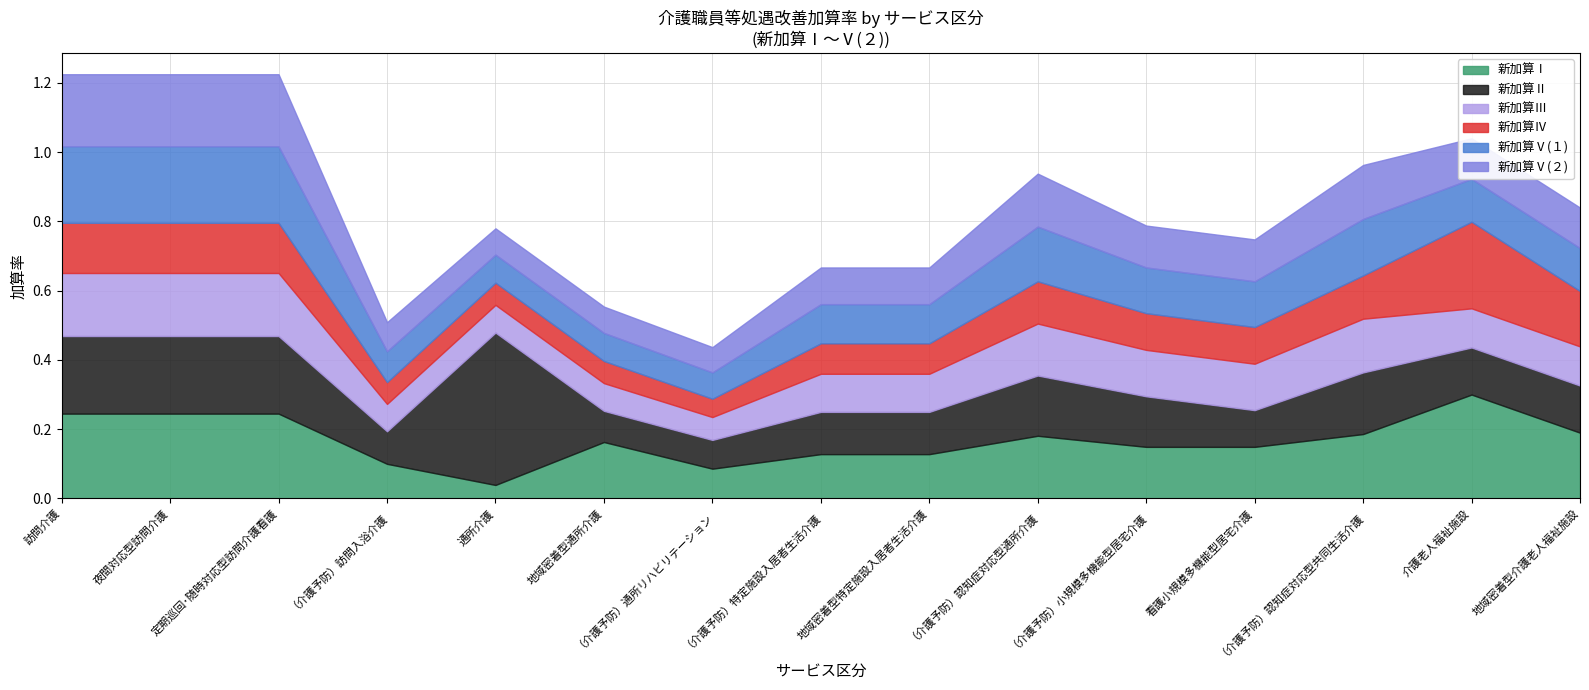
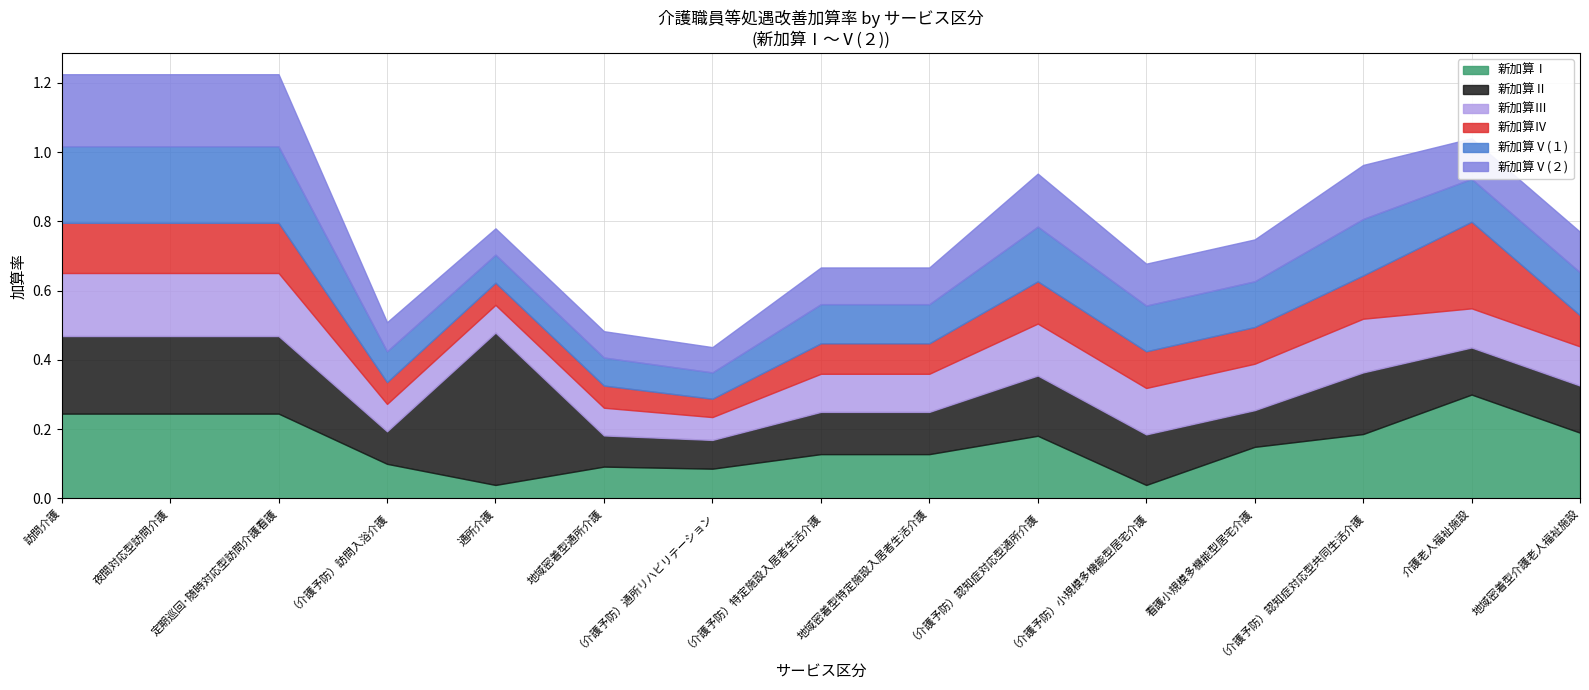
新加算Ⅰ, 地域密着型通所介護: 0.16 -> 0.09
新加算Ⅰ, （介護予防）小規模多機能型居宅介護: 0.15 -> 0.04
新加算Ⅳ, 地域密着型介護老人福祉施設: 0.16 -> 0.09
